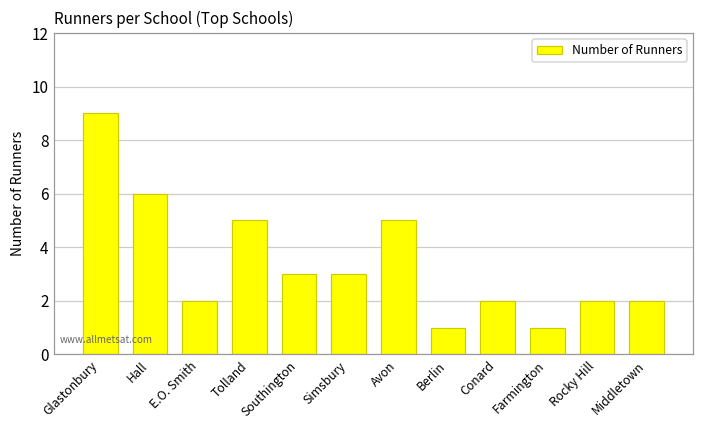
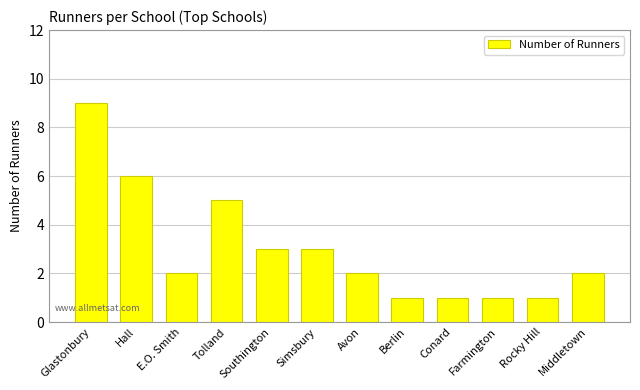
Avon: 5 -> 2
Conard: 2 -> 1
Rocky Hill: 2 -> 1
